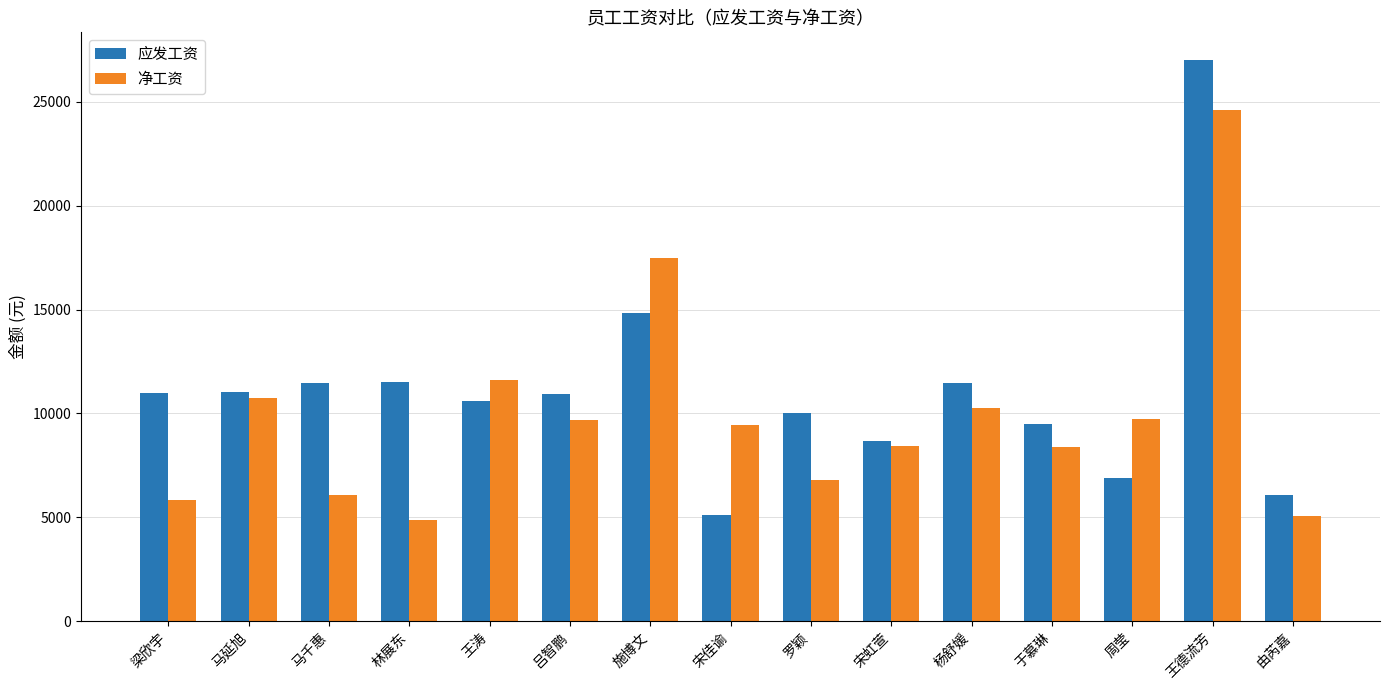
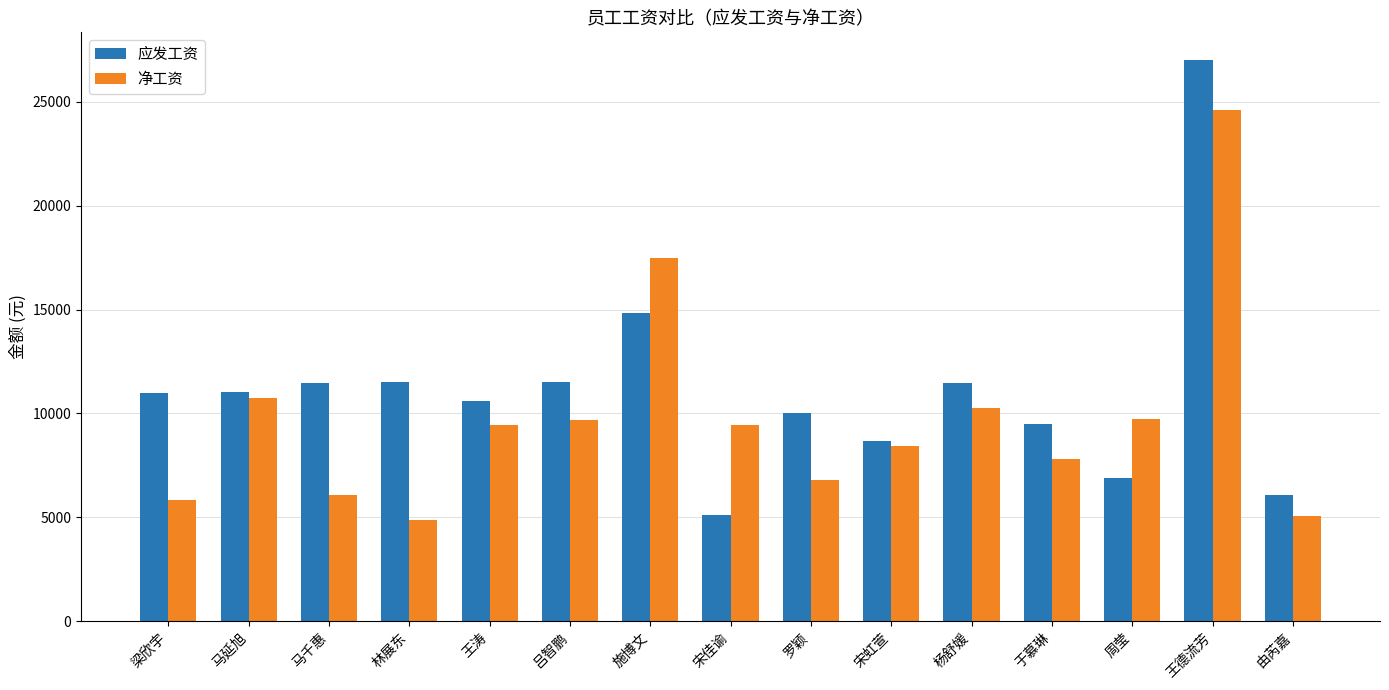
净工资, 王涛: 11600 -> 9500
应发工资, 吕智鹏: 11000 -> 11500
净工资, 于慕琳: 8400 -> 7800
